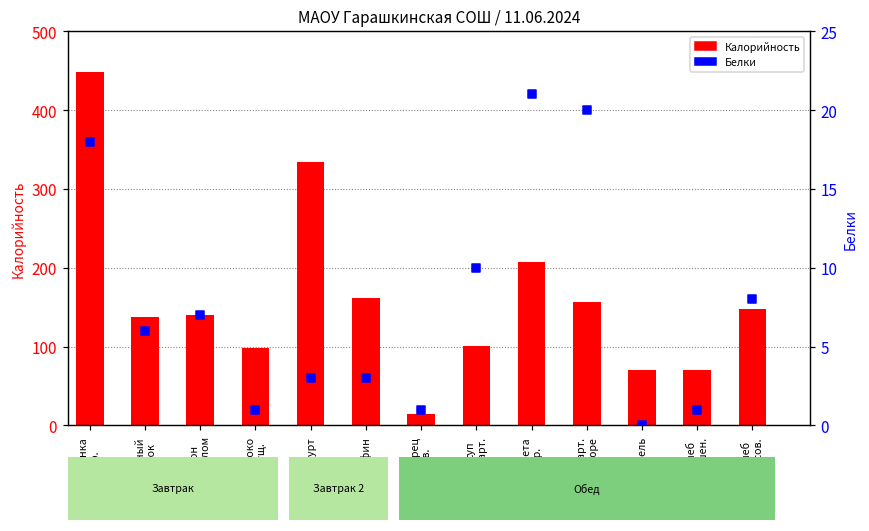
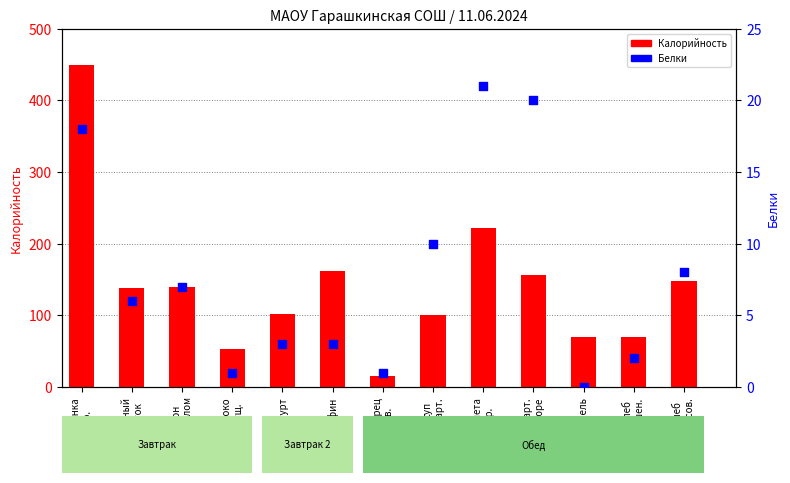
Калорийность, молоко сгущ.: 100 -> 50
Калорийность, йогурт: 330 -> 100
Калорийность, котлета кур.: 210 -> 220
Белки, хлеб пшен.: 1 -> 2
